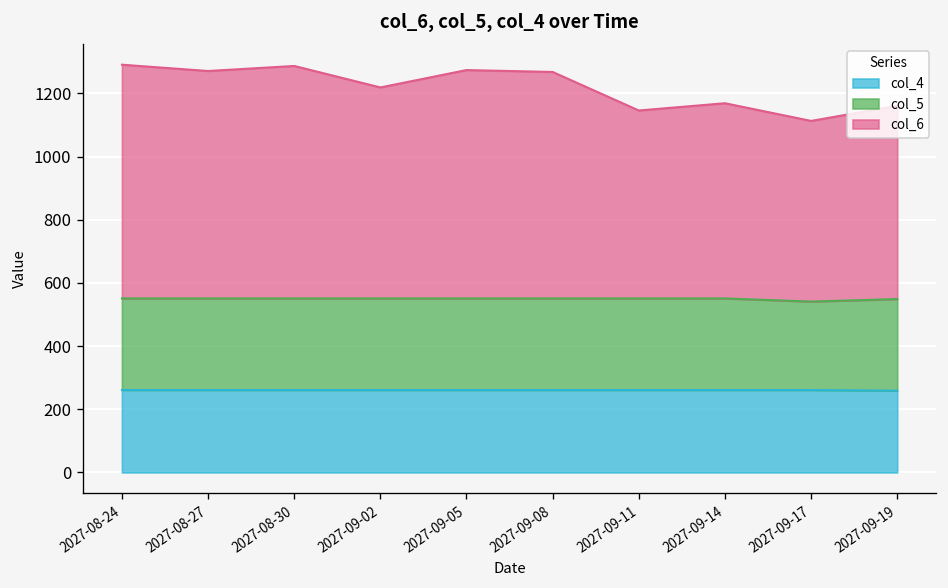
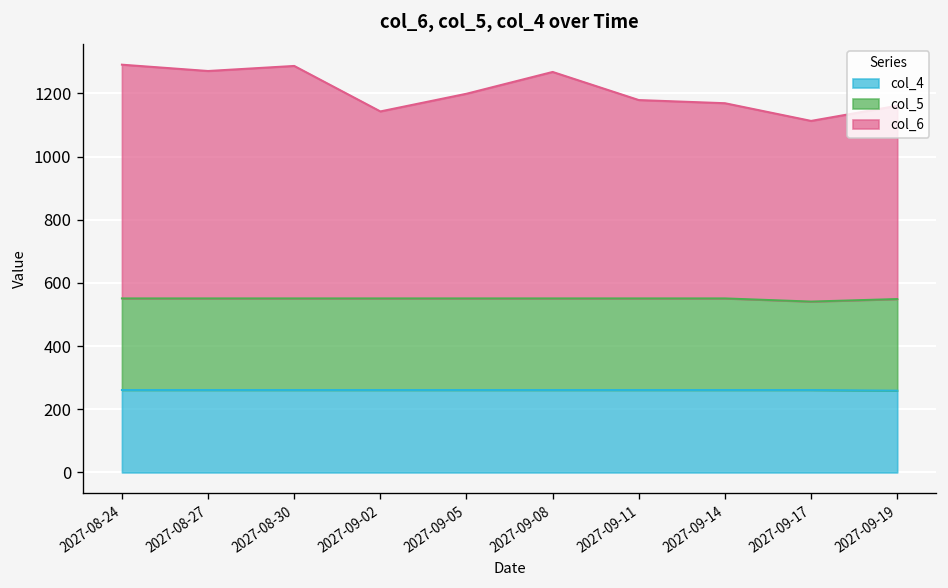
col_6, 2027-09-02: 670 -> 590
col_6, 2027-09-05: 720 -> 650
col_6, 2027-09-11: 600 -> 630
